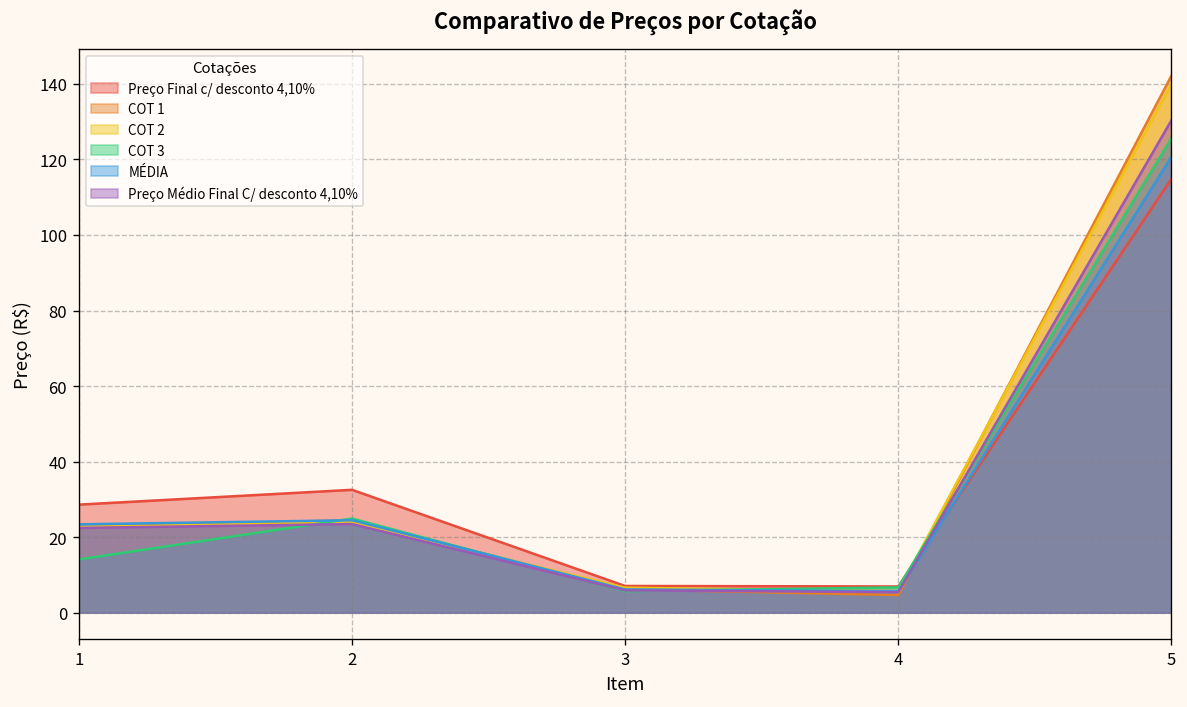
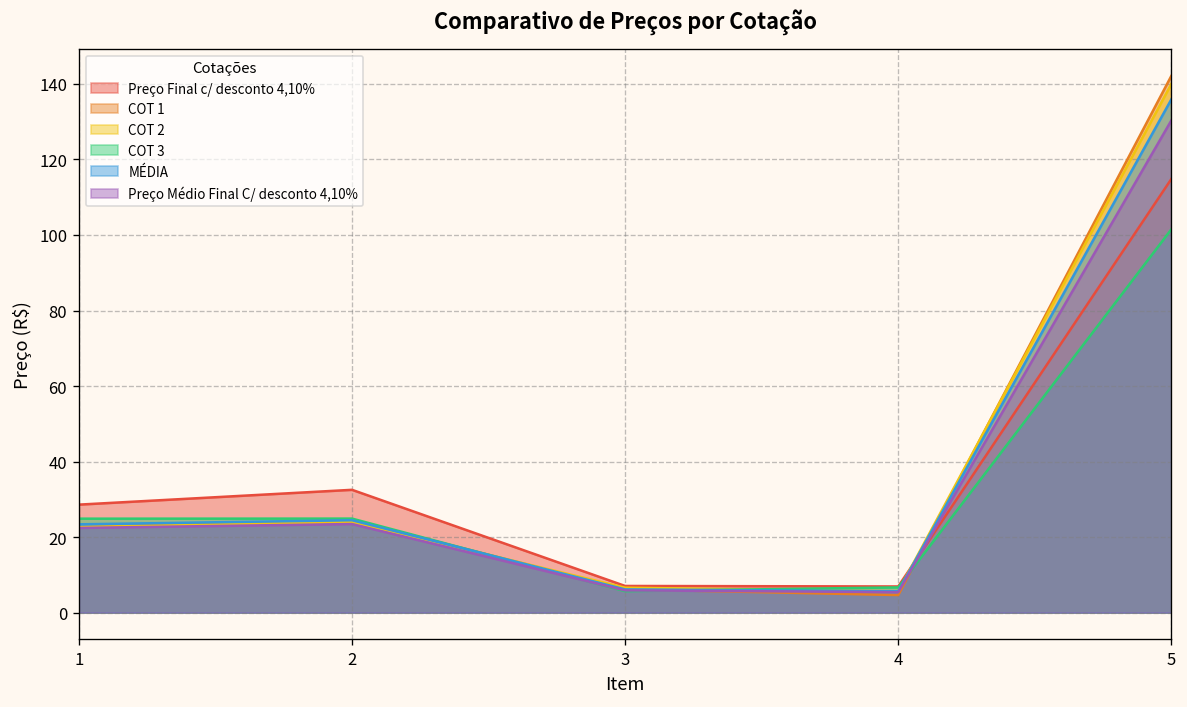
COT 3, 1: 14 -> 25
COT 3, 5: 126 -> 102
MÉDIA, 5: 121 -> 136
